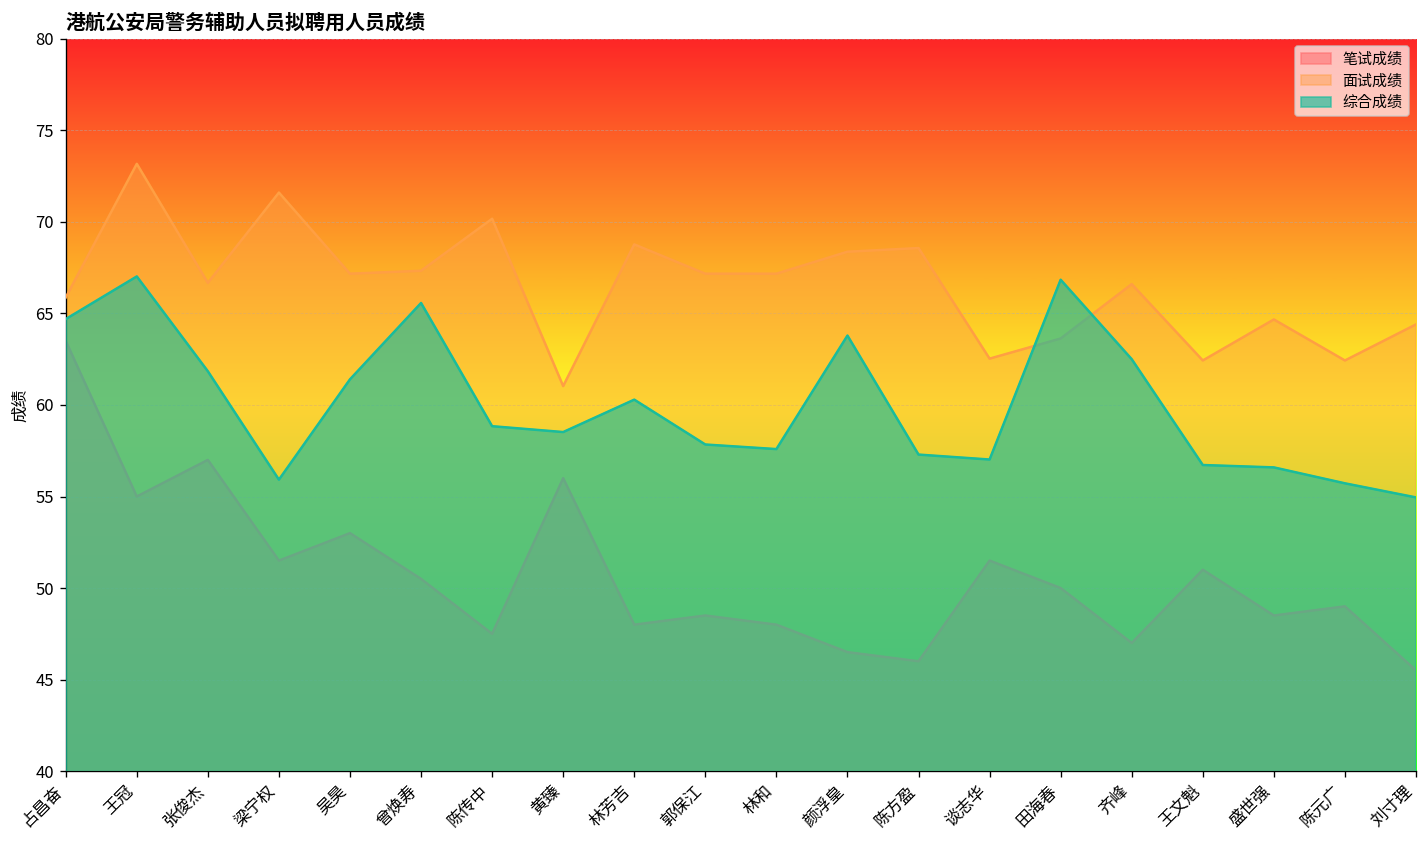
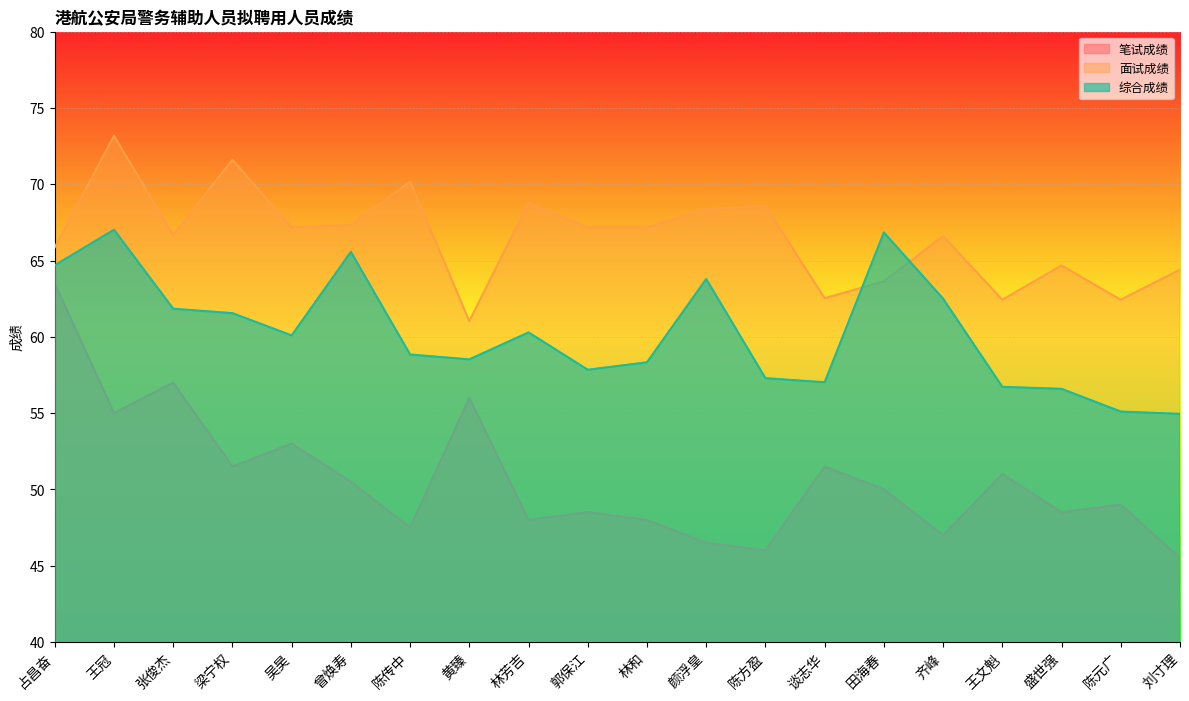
综合成绩, 梁宁权: 55.9 -> 61.6
综合成绩, 吴昊: 61.4 -> 60.1
综合成绩, 林和: 57.6 -> 58.3
综合成绩, 陈元广: 55.7 -> 55.1
